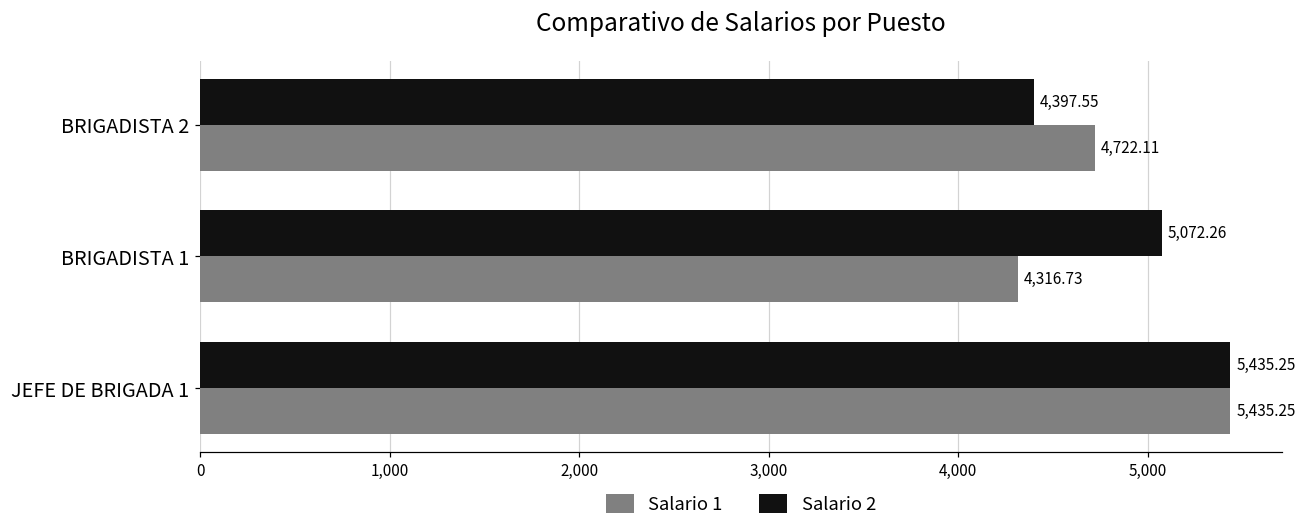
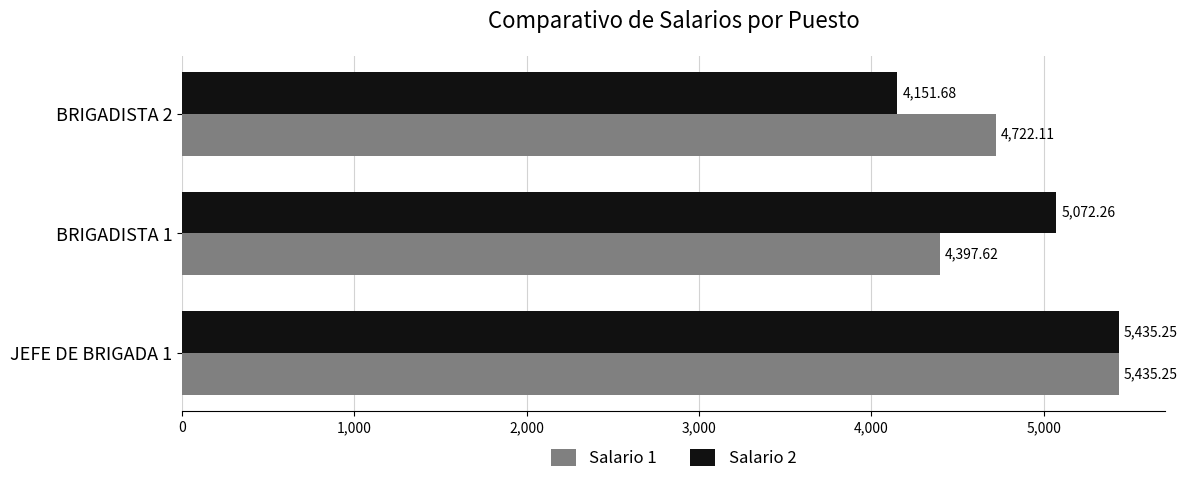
Salario 2, BRIGADISTA 2: 4,397.55 -> 4,151.68
Salario 1, BRIGADISTA 1: 4,316.73 -> 4,397.62
